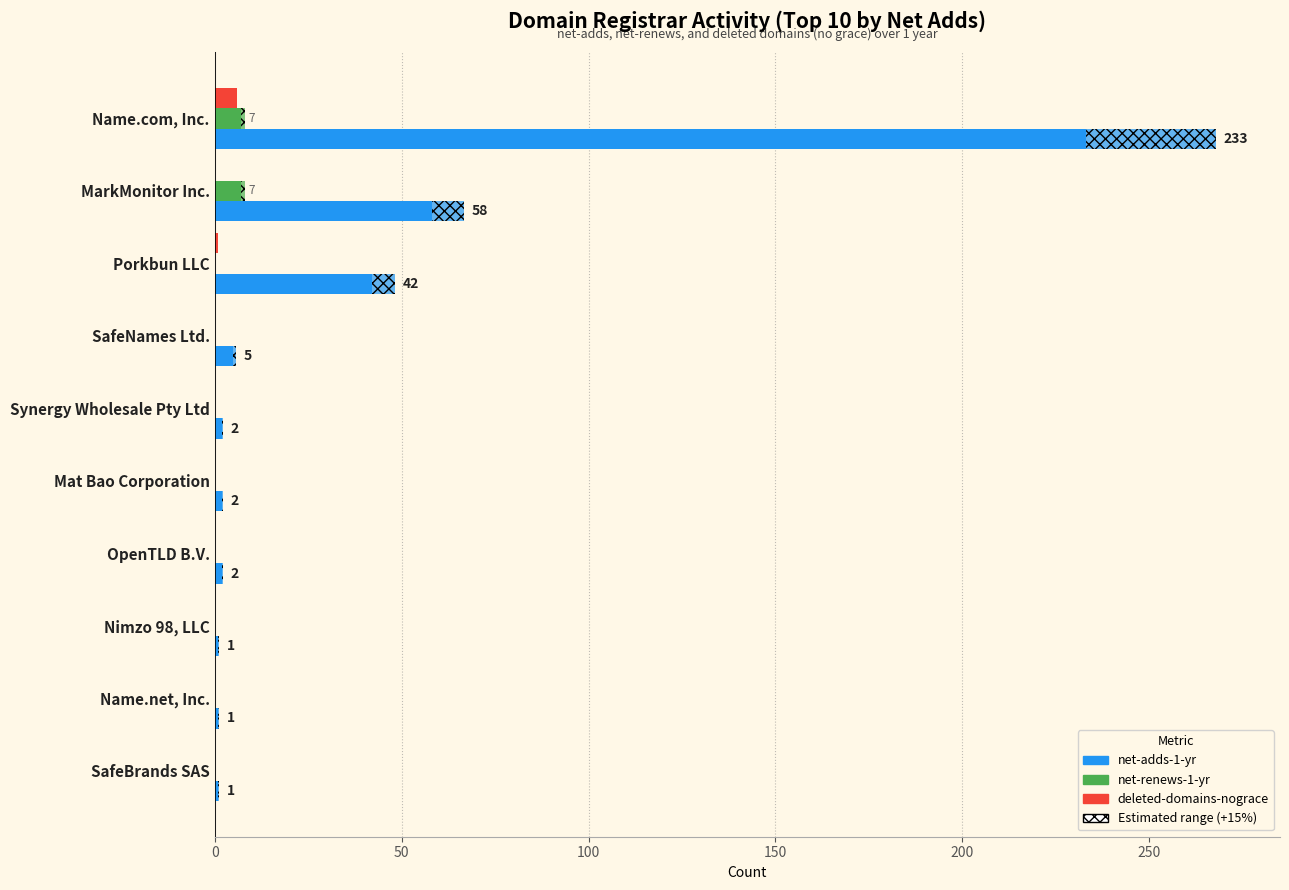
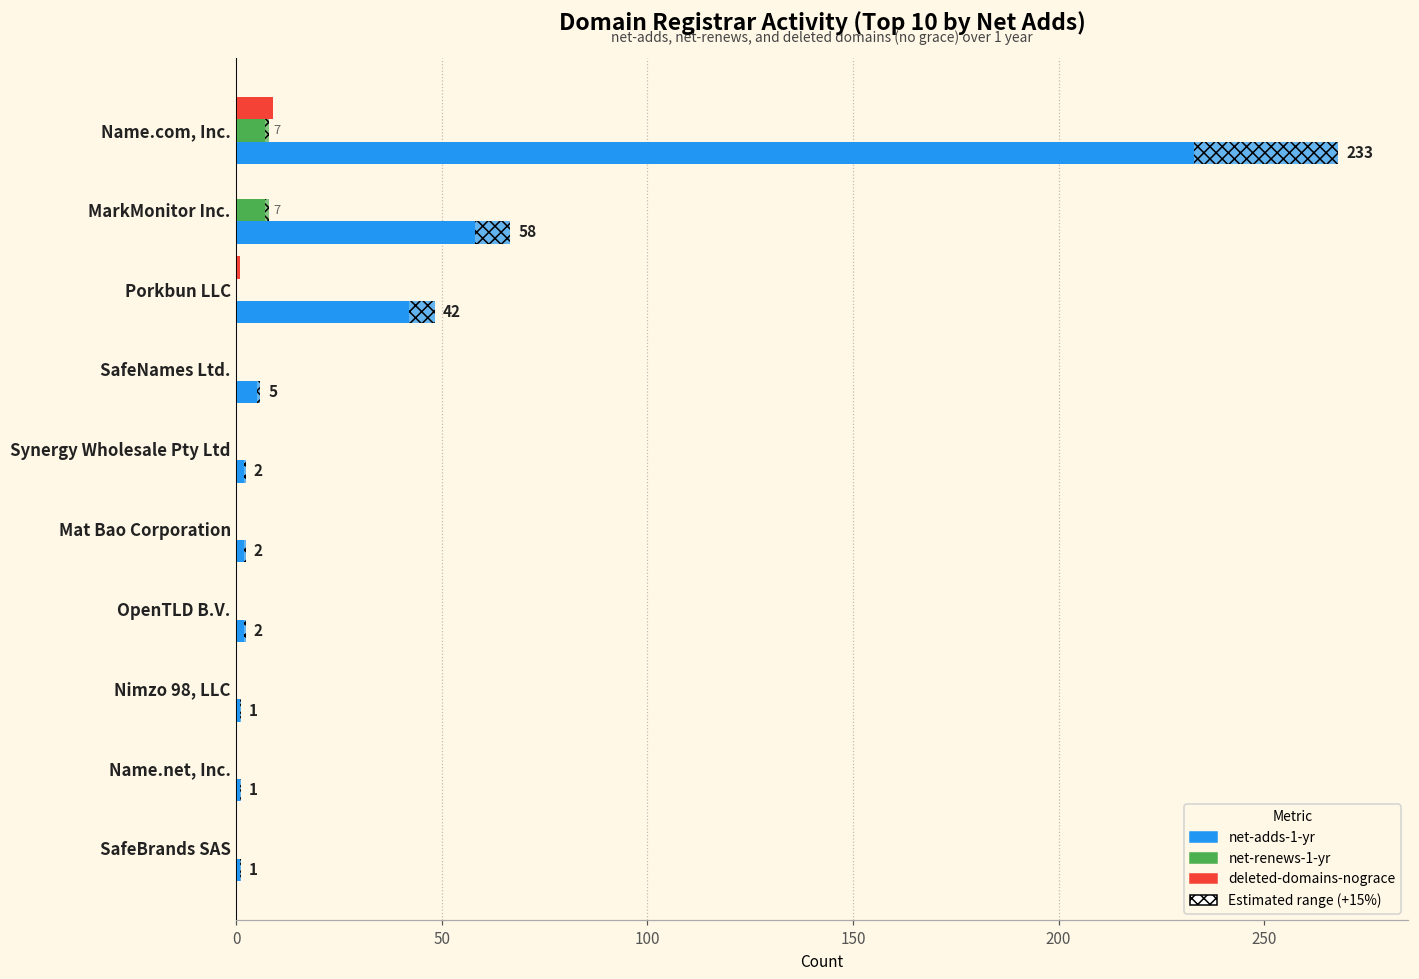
deleted-domains-nograce, Name.com, Inc.: 6 -> 9
